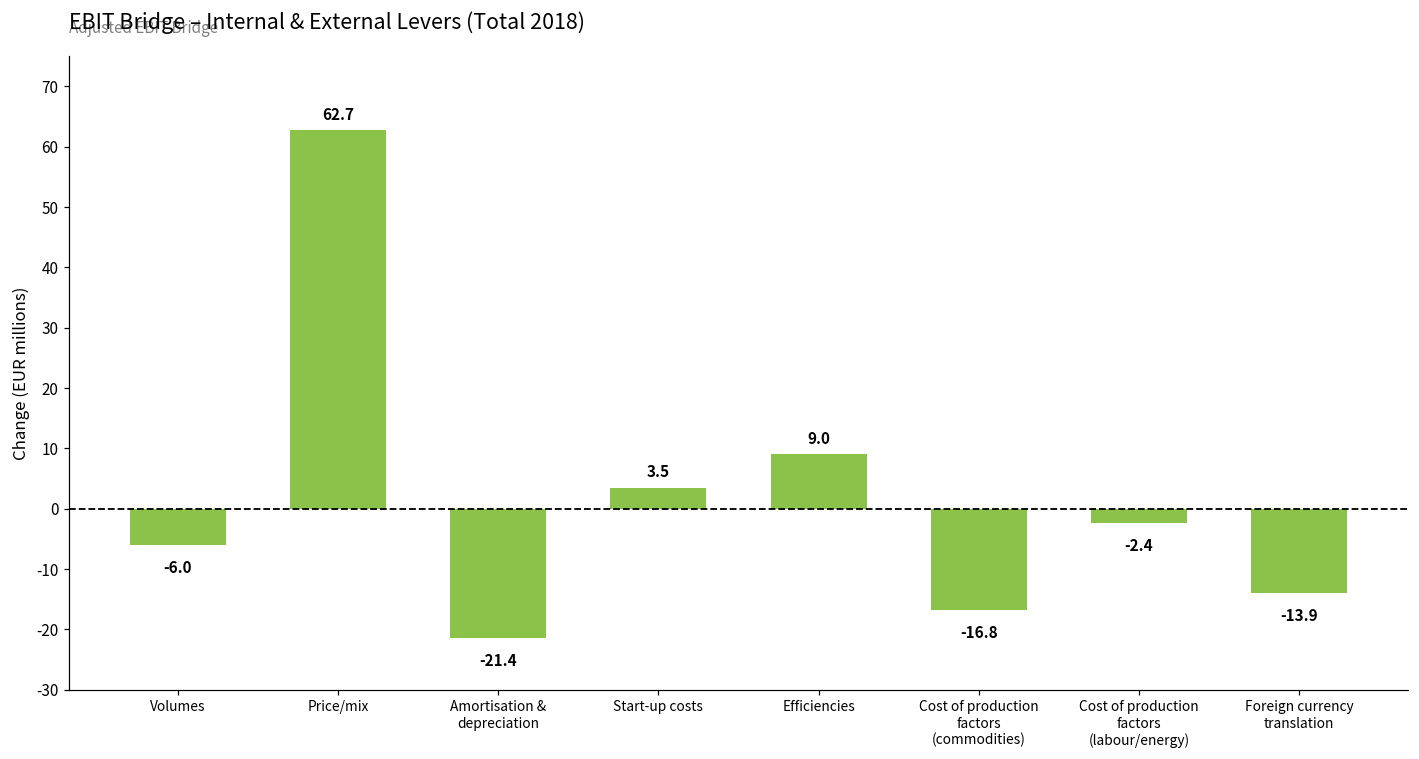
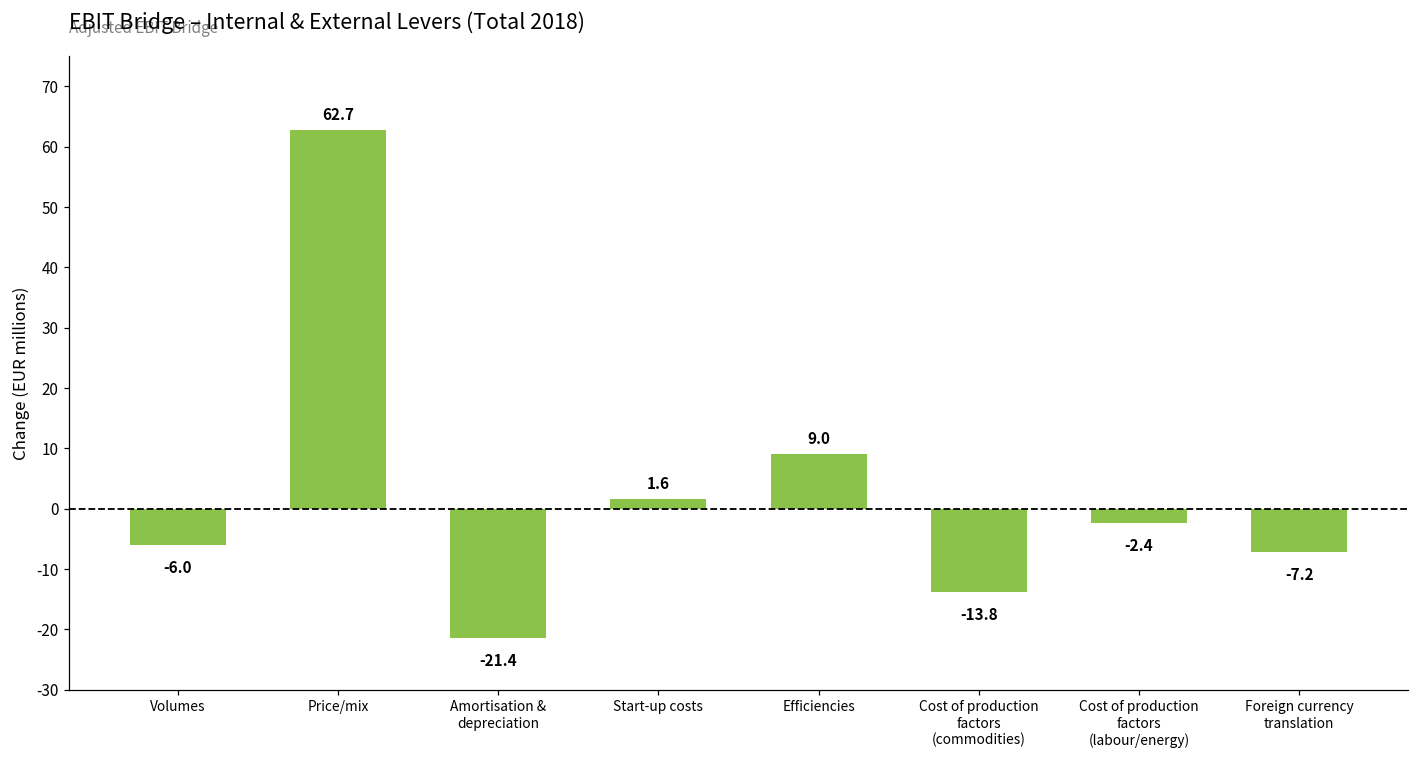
Start-up costs: 3.5 -> 1.6
Cost of production factors (commodities): -16.8 -> -13.8
Foreign currency translation: -13.9 -> -7.2
